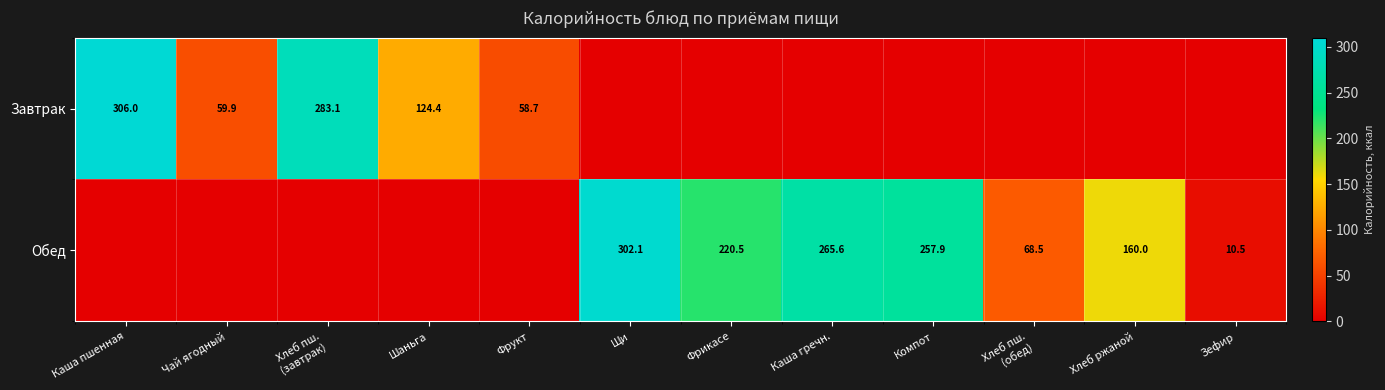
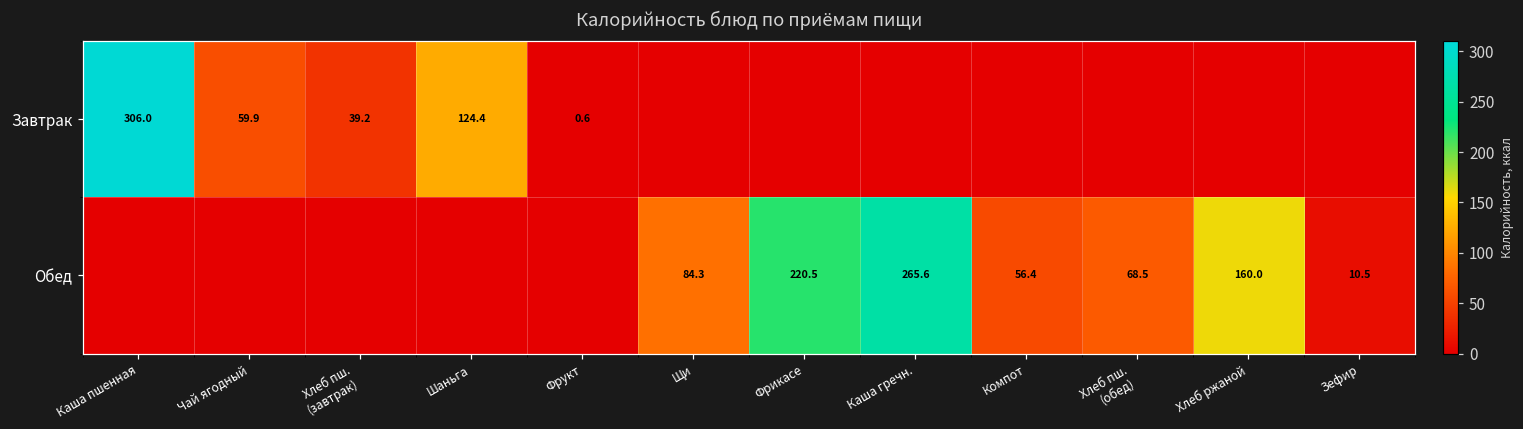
Завтрак, Хлеб пш. (завтрак): 283.1 -> 39.2
Завтрак, Фрукт: 58.7 -> 0.6
Обед, Щи: 302.1 -> 84.3
Обед, Компот: 257.9 -> 56.4
